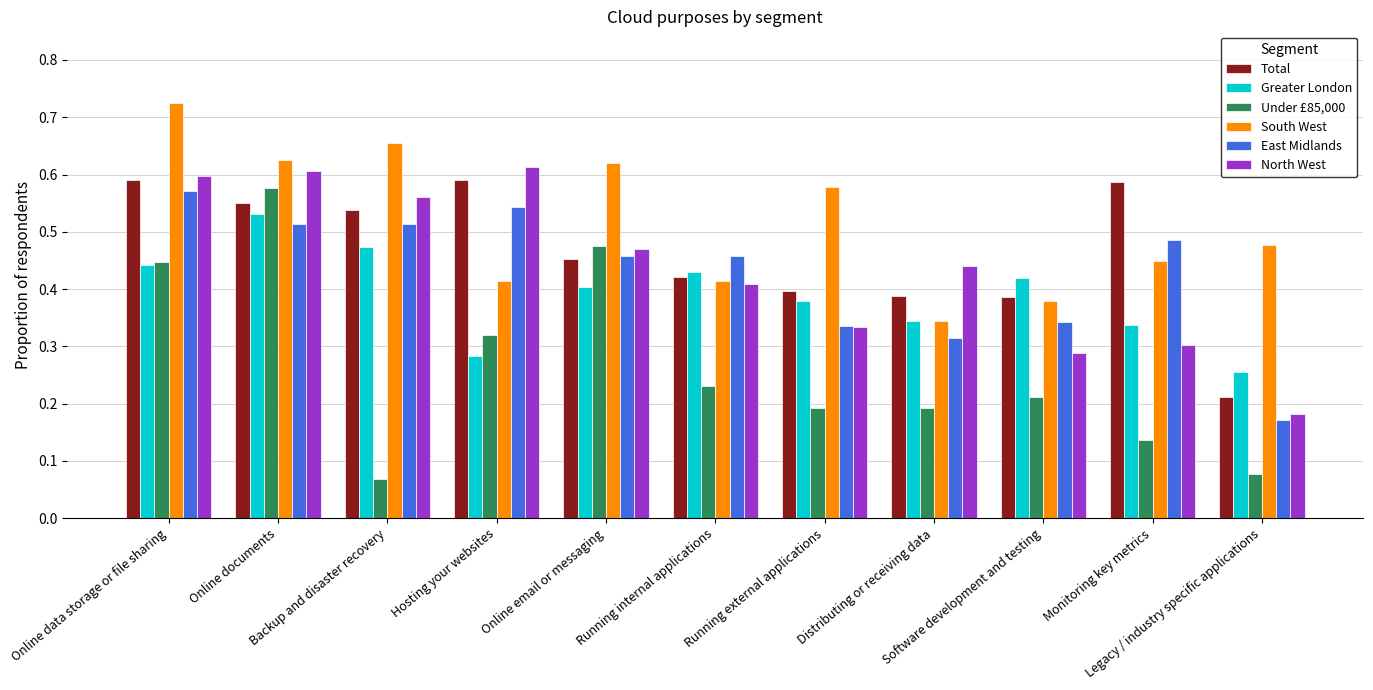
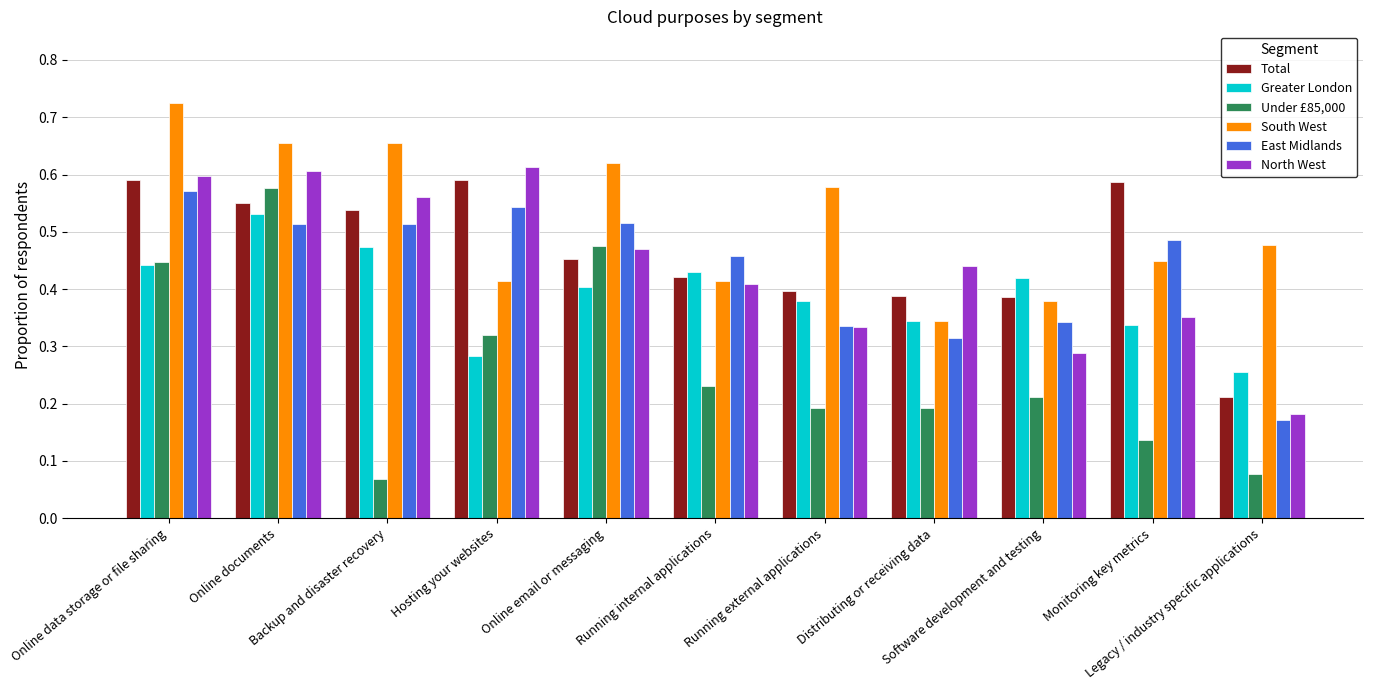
South West, Online documents: 0.63 -> 0.66
East Midlands, Online email or messaging: 0.46 -> 0.52
North West, Monitoring key metrics: 0.30 -> 0.35
